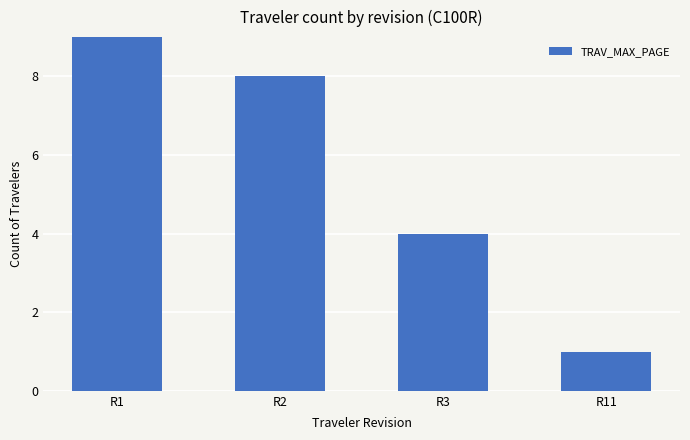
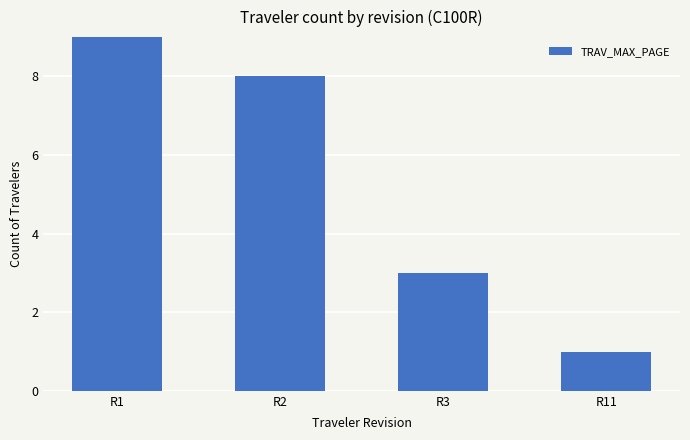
R3: 4 -> 3
